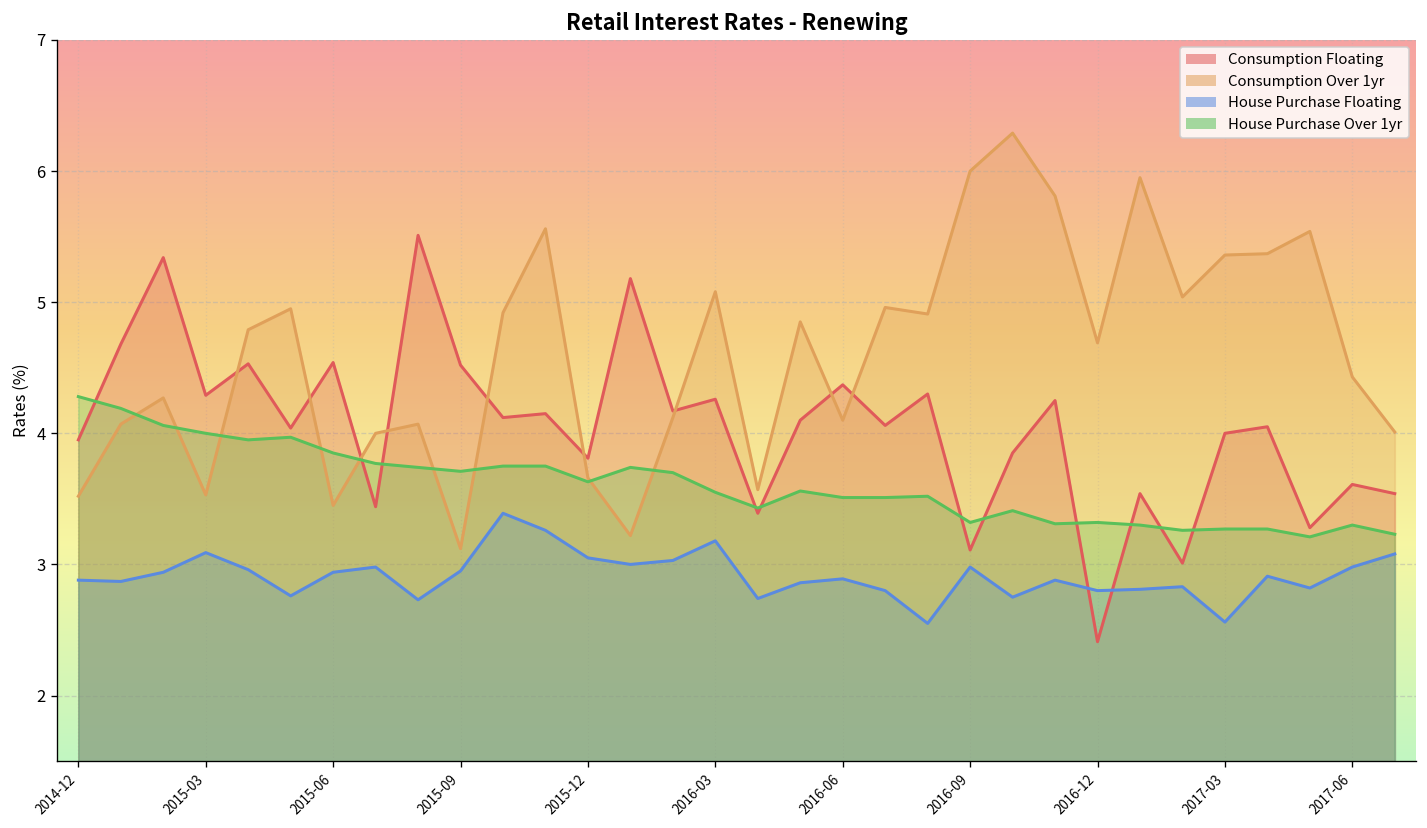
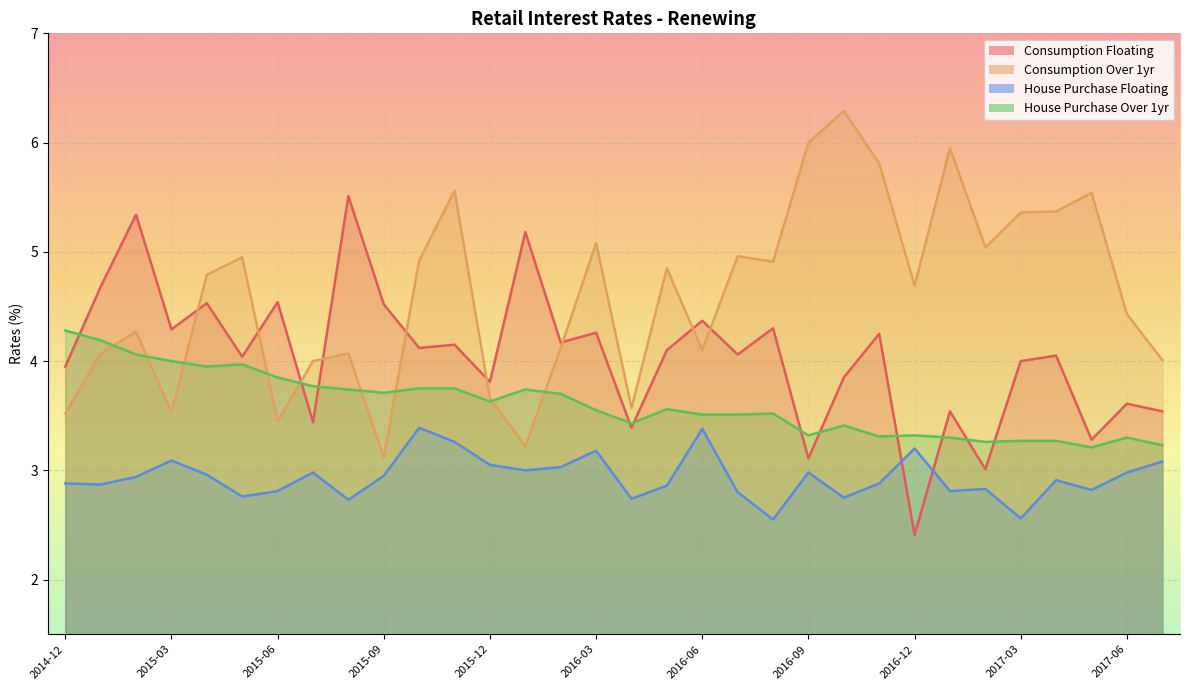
House Purchase Floating, 2015-06: 2.94 -> 2.81
House Purchase Floating, 2016-06: 2.89 -> 3.38
House Purchase Floating, 2016-12: 2.8 -> 3.2
